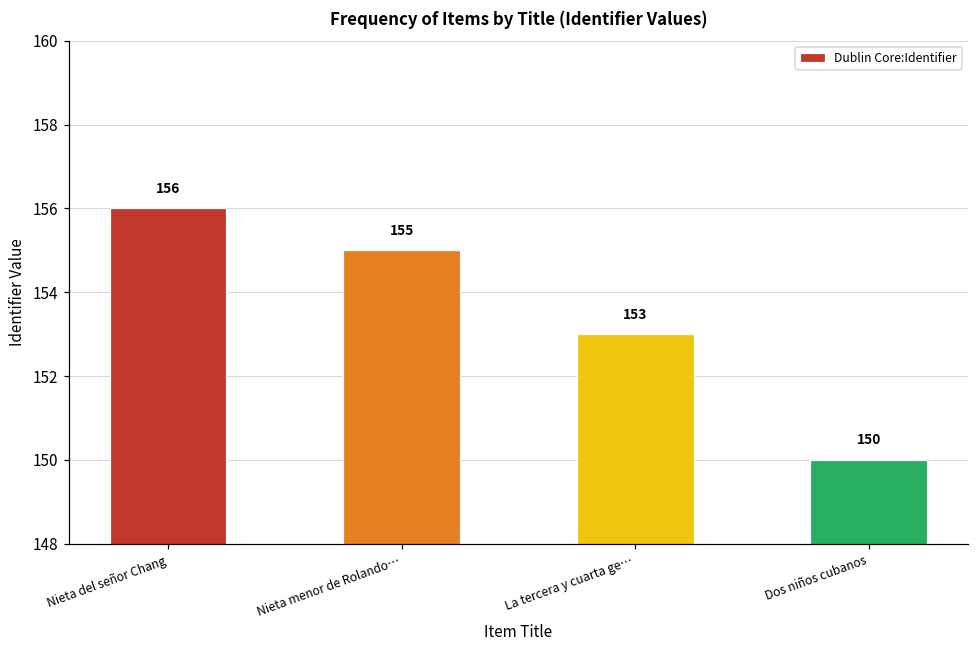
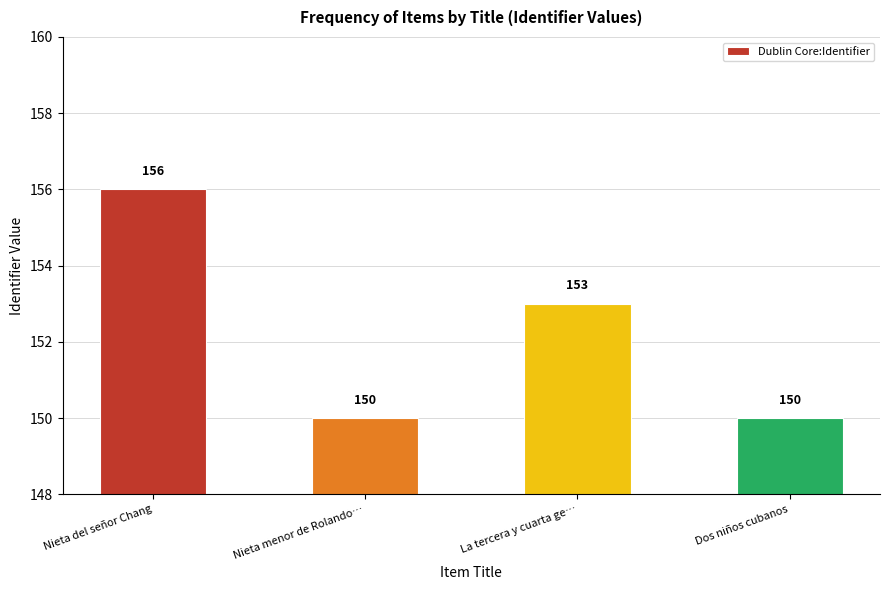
Nieta menor de Rolando…: 155 -> 150
